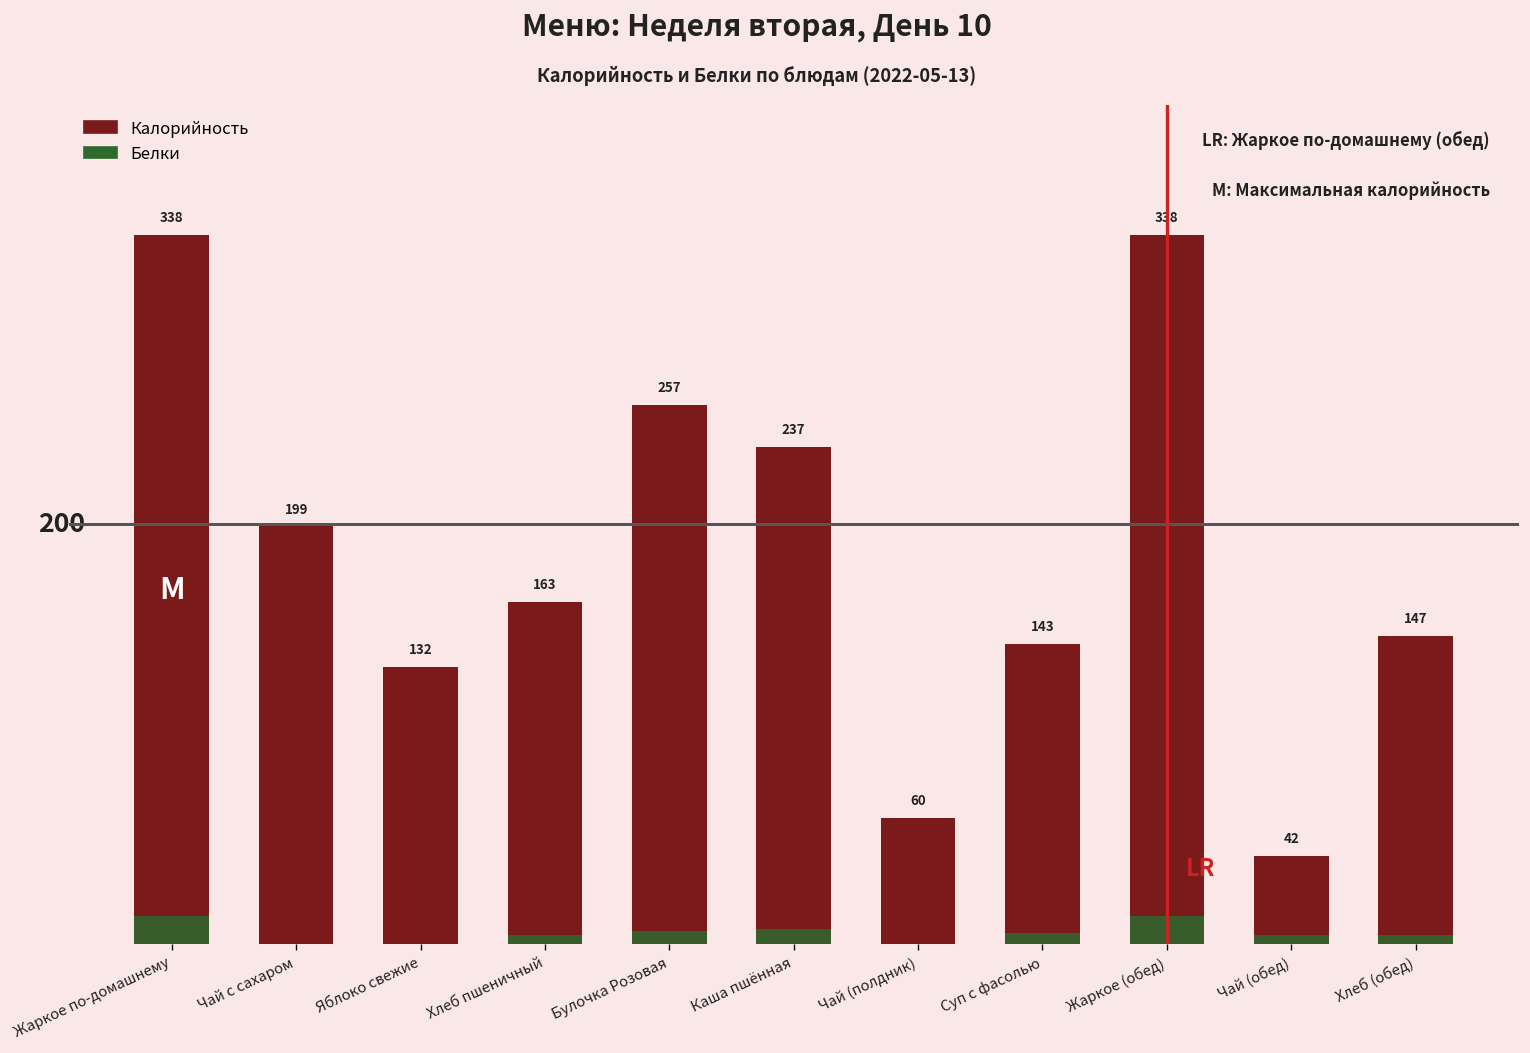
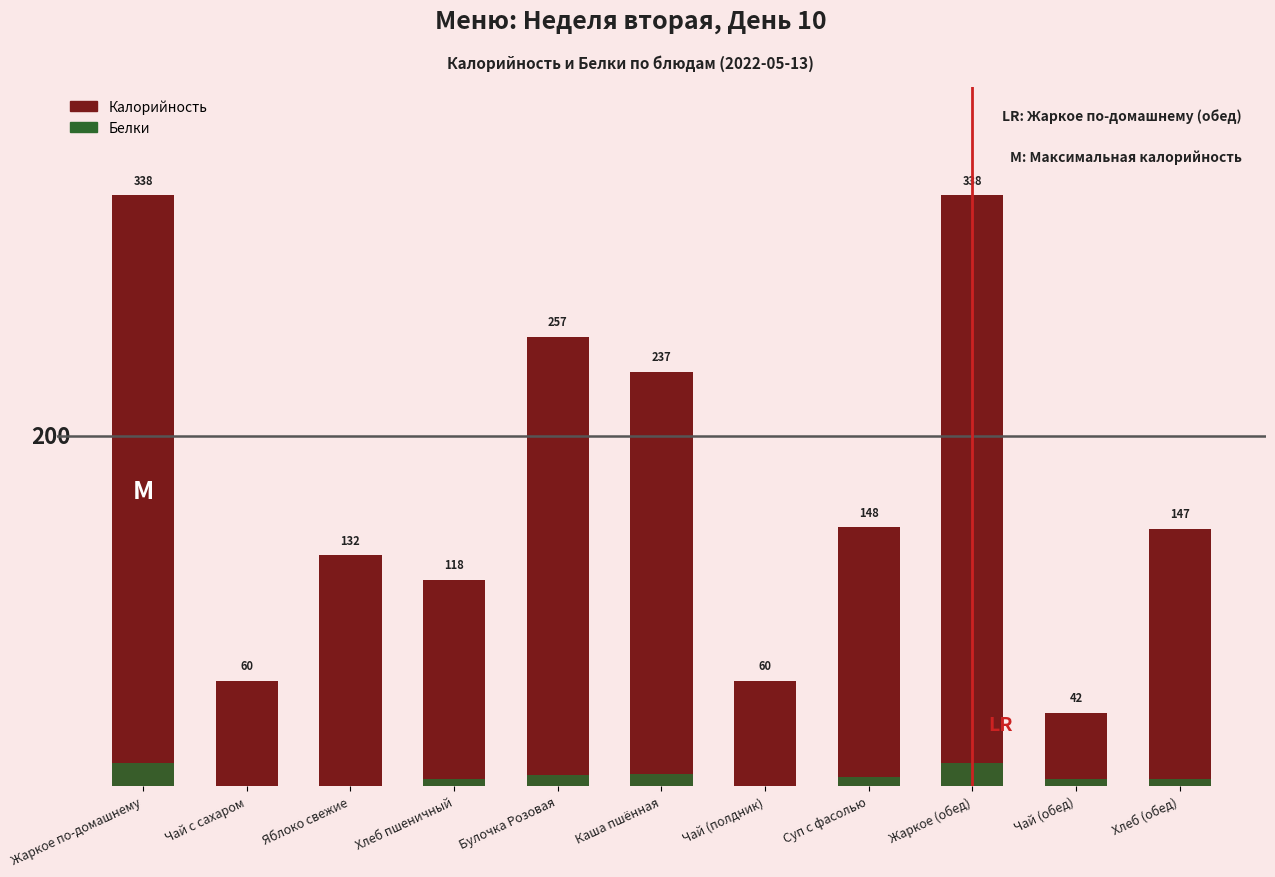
Калорийность, Чай с сахаром: 199 -> 60
Калорийность, Хлеб пшеничный: 163 -> 118
Калорийность, Суп с фасолью: 143 -> 148
